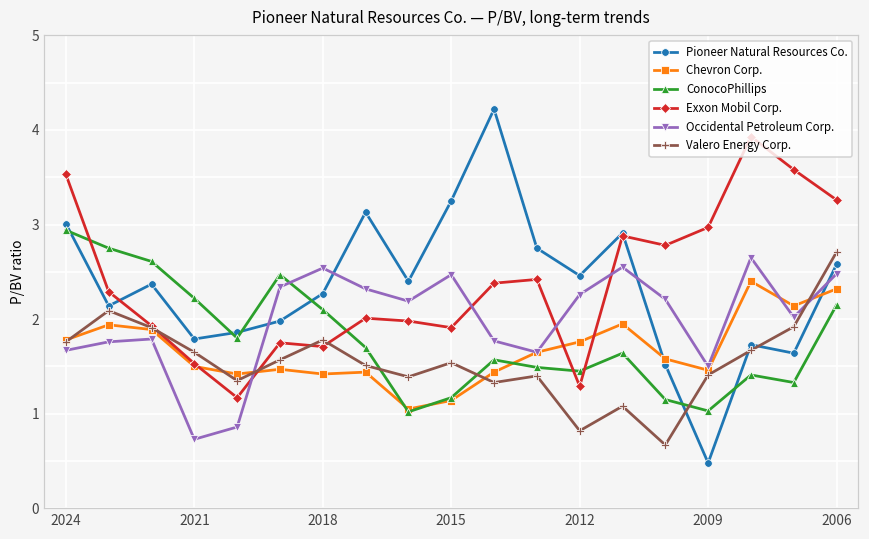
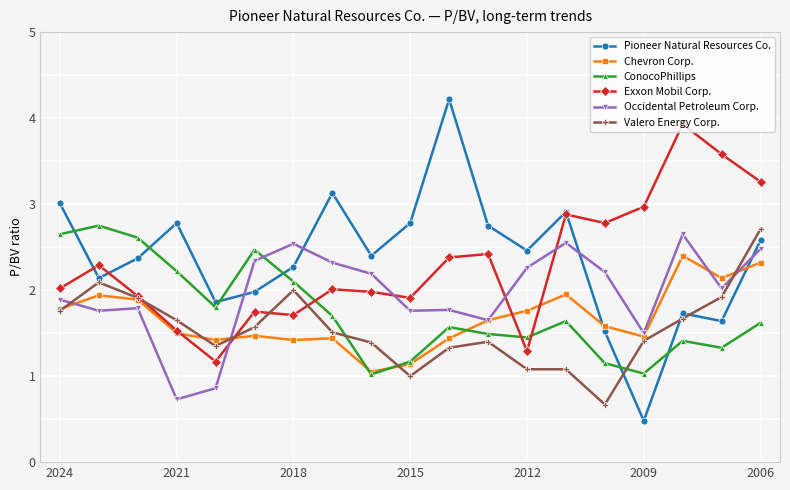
ConocoPhillips, 2024: 2.9 -> 2.7
Exxon Mobil Corp., 2024: 3.5 -> 2.0
Occidental Petroleum Corp., 2024: 1.7 -> 1.9
Pioneer Natural Resources Co., 2021: 1.8 -> 2.8
Valero Energy Corp., 2018: 1.8 -> 2.0
Pioneer Natural Resources Co., 2015: 3.3 -> 2.8
Occidental Petroleum Corp., 2015: 2.5 -> 1.8
Valero Energy Corp., 2015: 1.5 -> 1.0
Valero Energy Corp., 2012: 0.8 -> 1.1
ConocoPhillips, 2006: 2.2 -> 1.6
